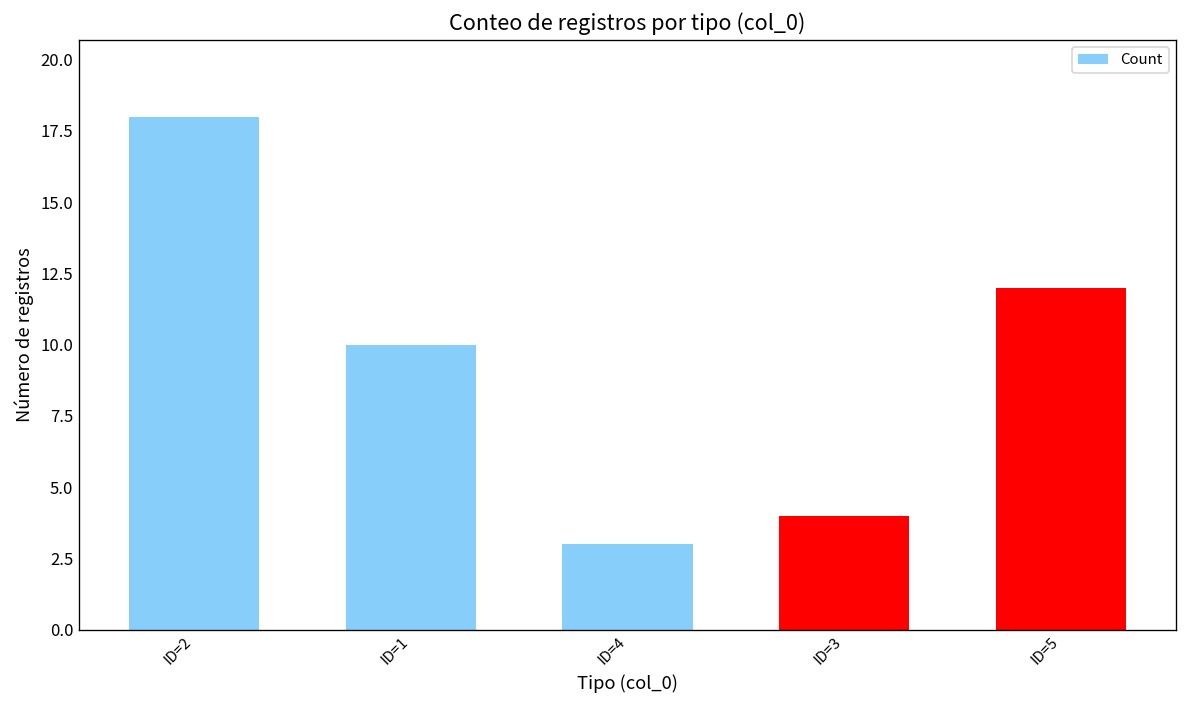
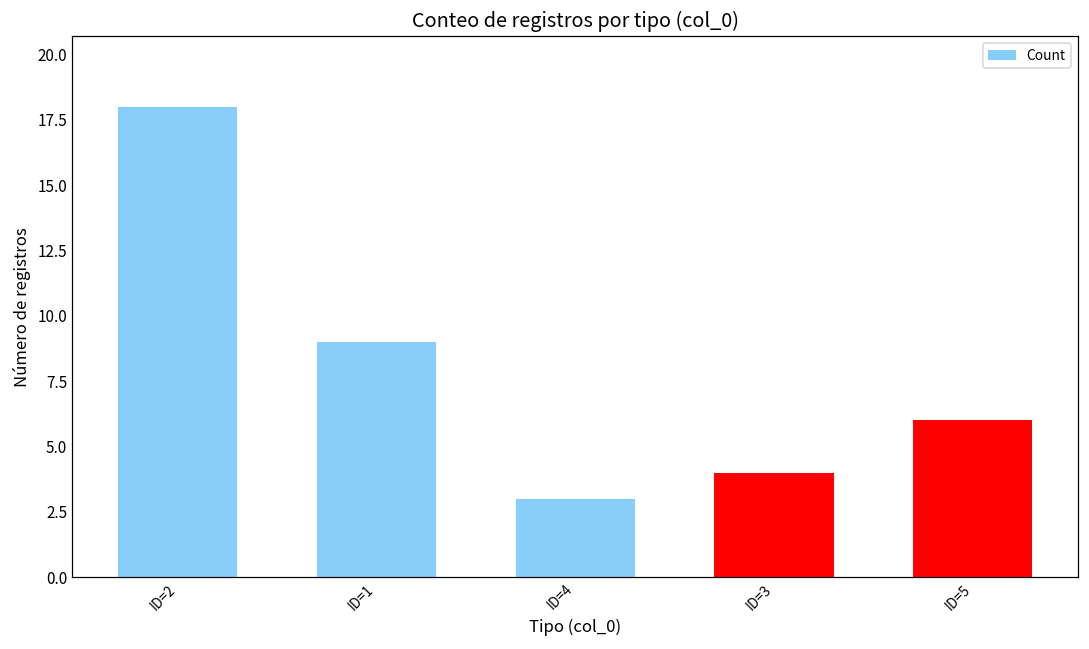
ID=1: 10 -> 9
ID=5: 12 -> 6
